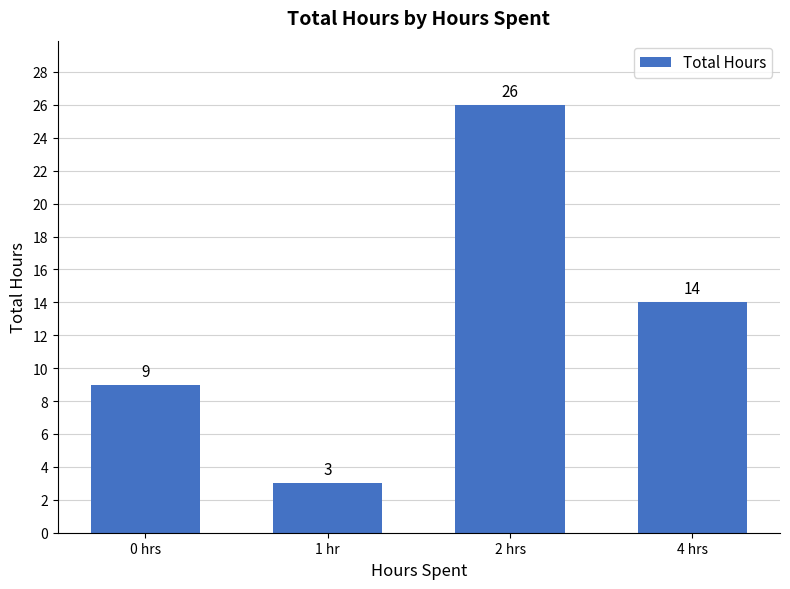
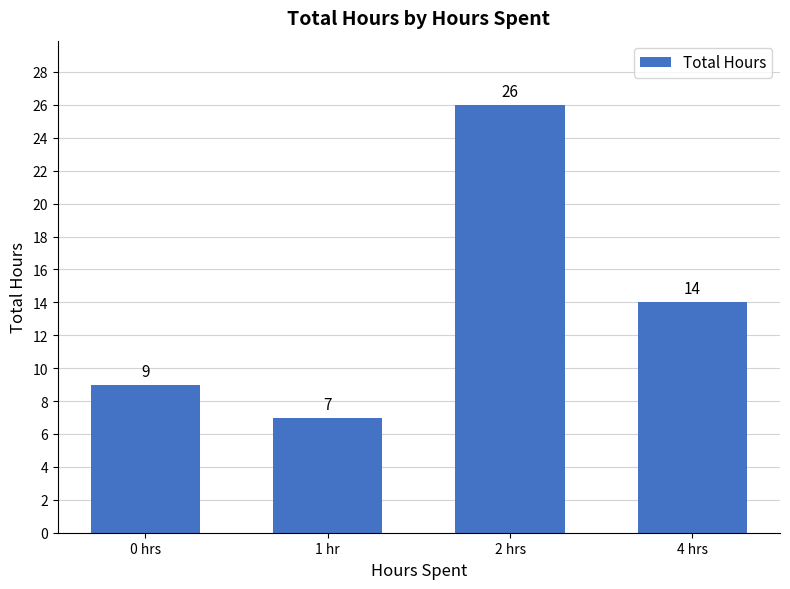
1 hr: 3 -> 7
